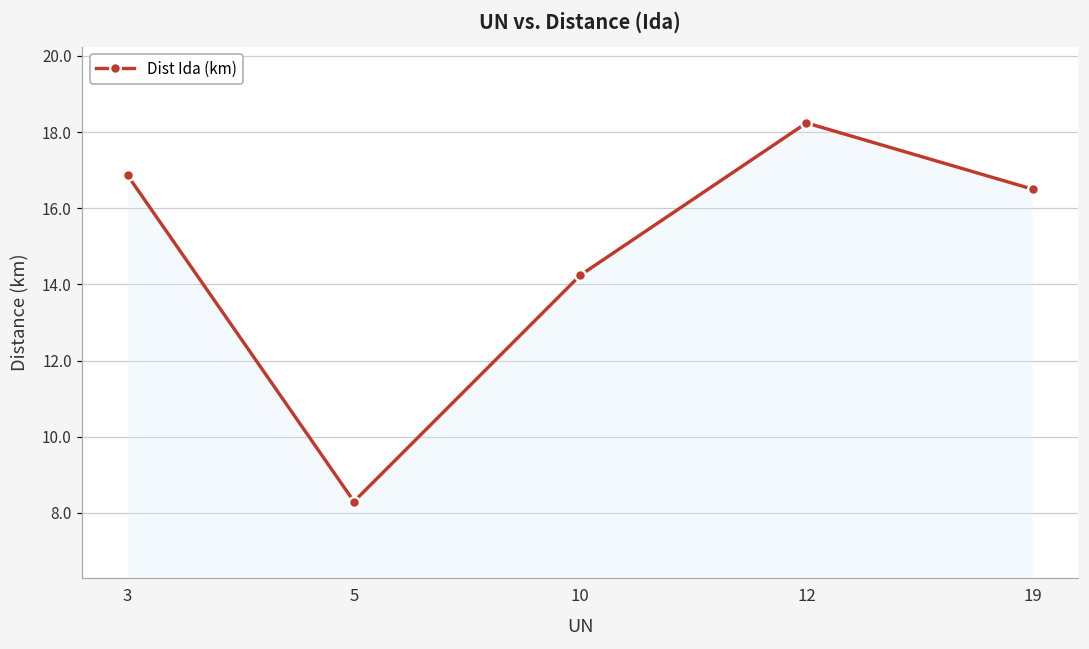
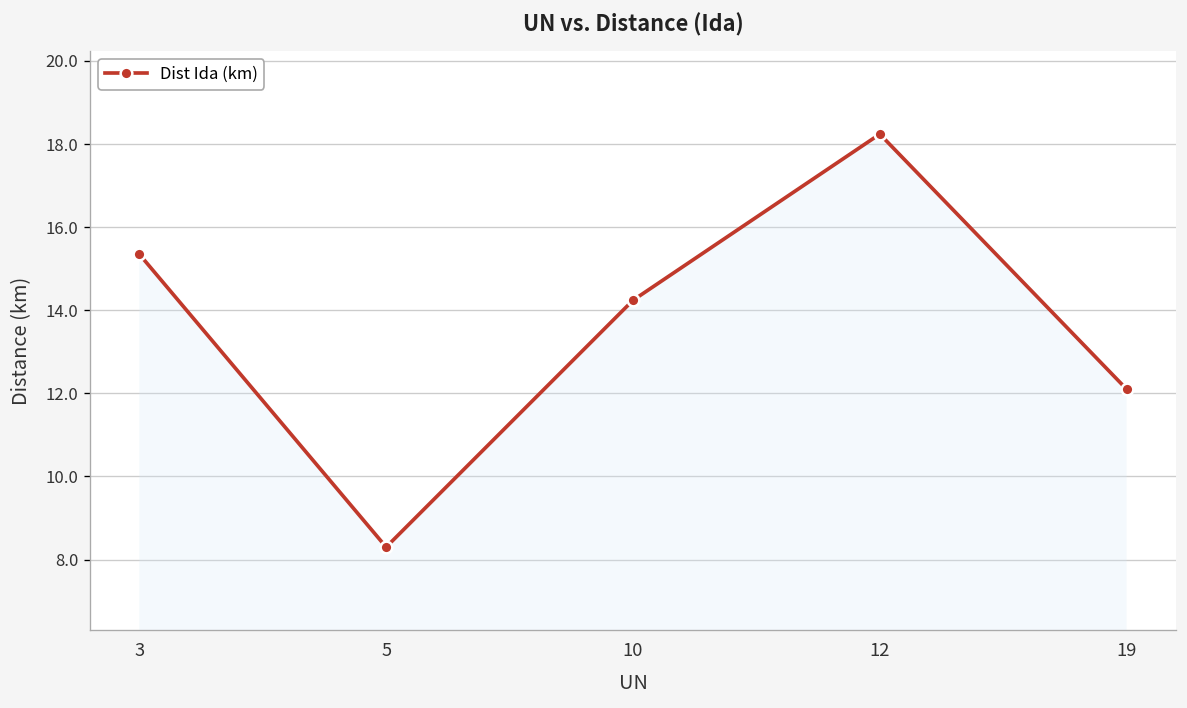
3: 16.9 -> 15.4
19: 16.5 -> 12.1
